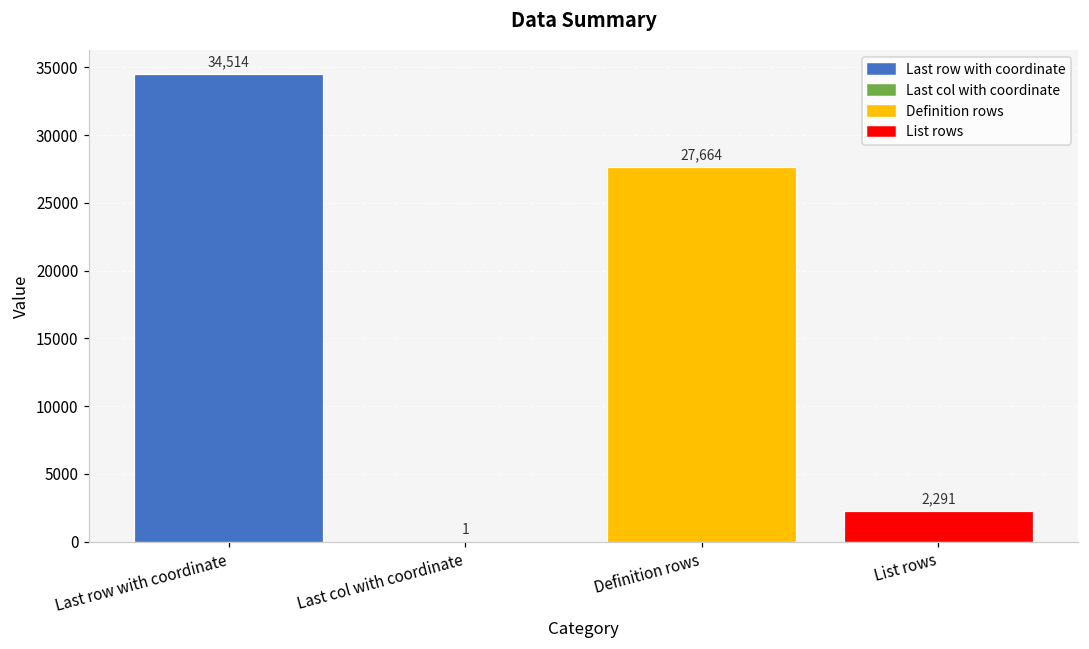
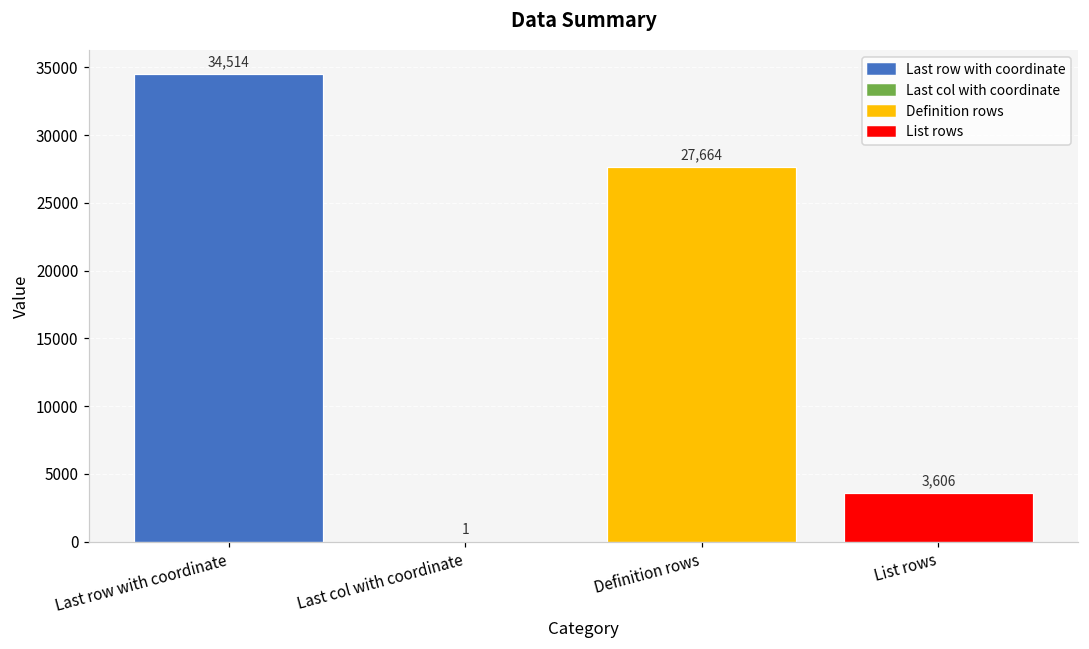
List rows: 2,291 -> 3,606
